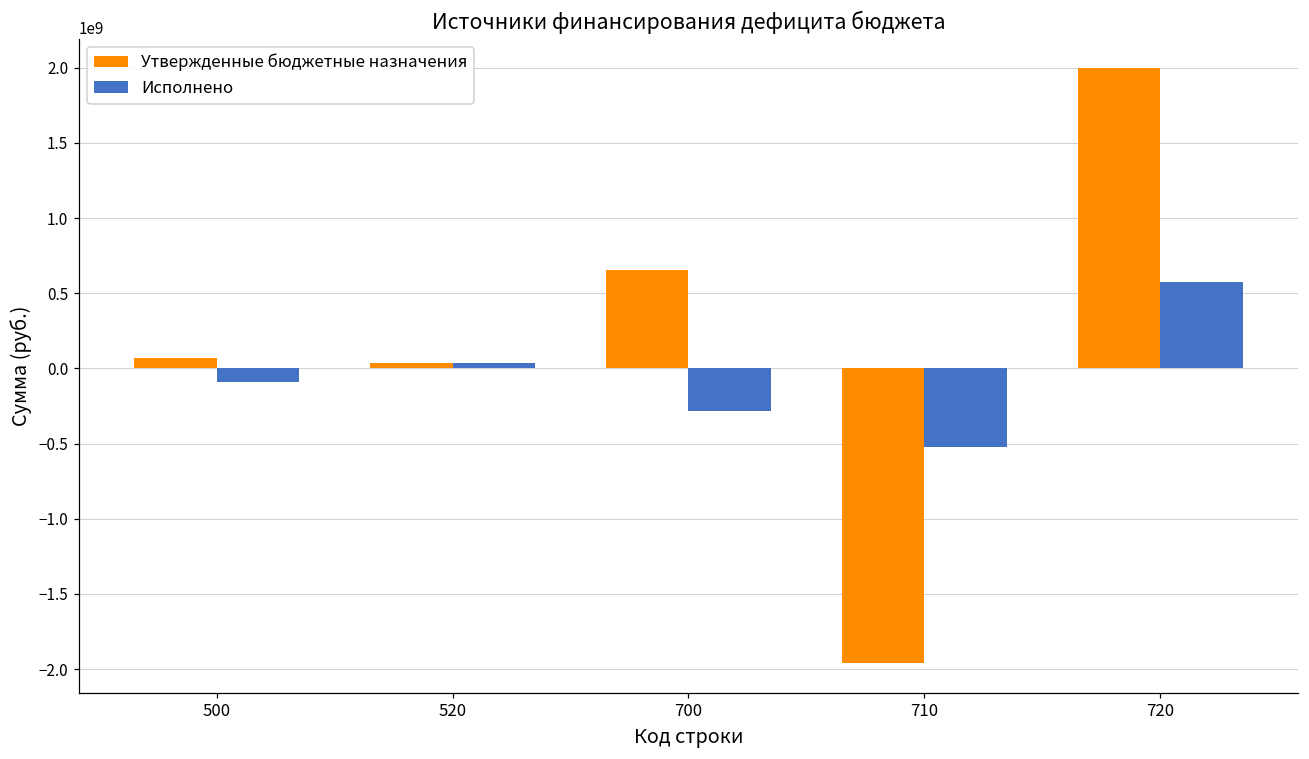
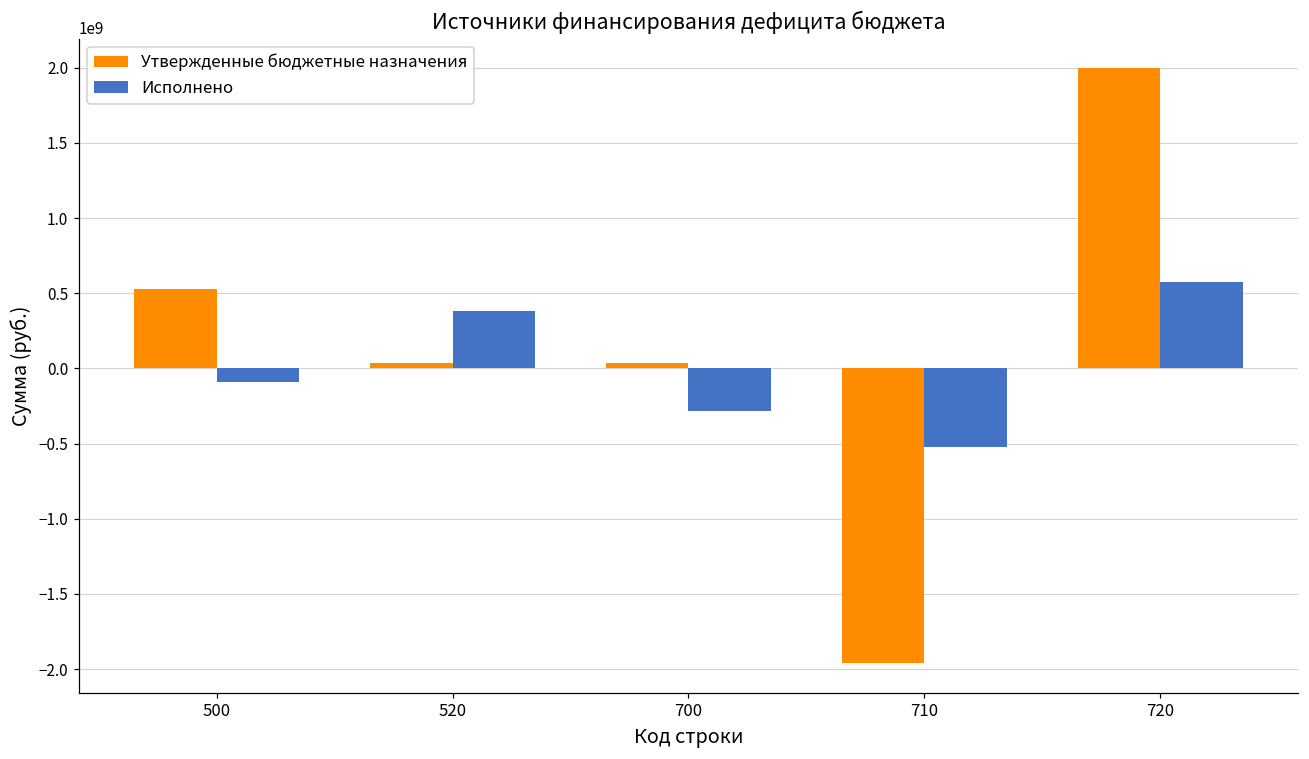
Утвержденные бюджетные назначения, 500: 70000000 -> 530000000
Исполнено, 520: 40000000 -> 380000000
Утвержденные бюджетные назначения, 700: 660000000 -> 40000000
